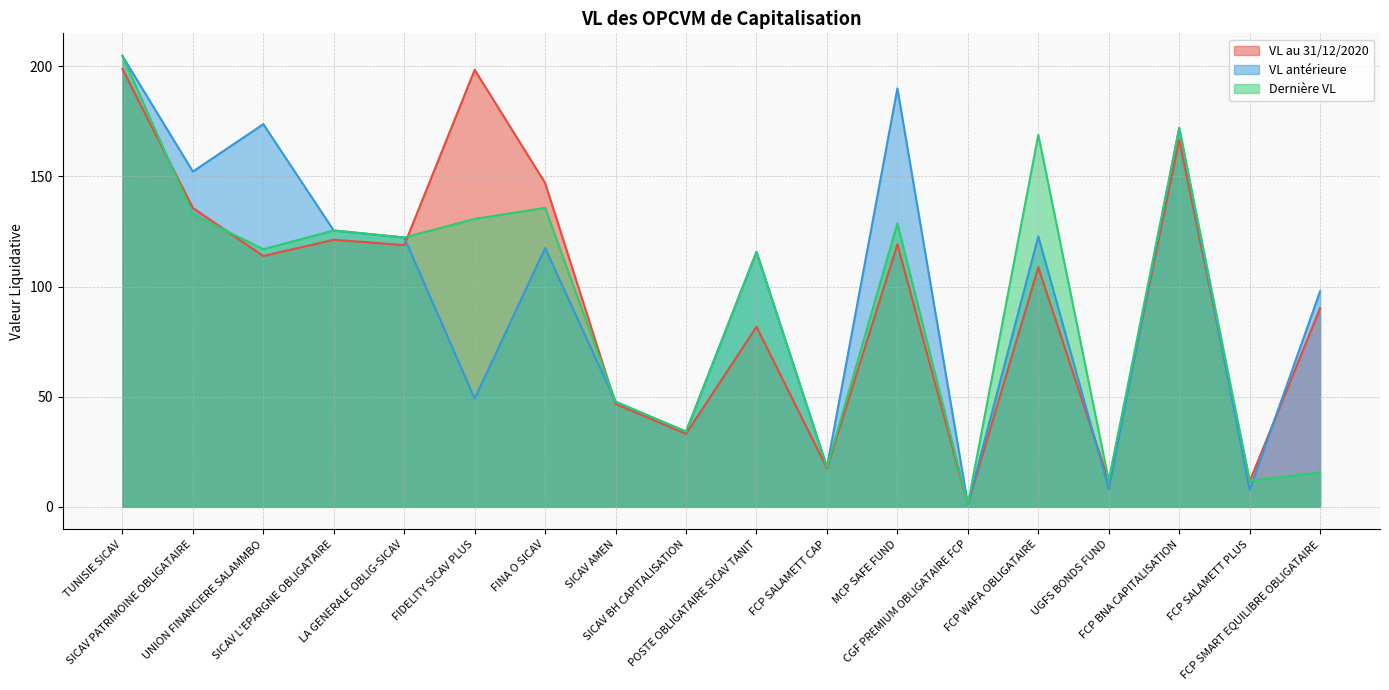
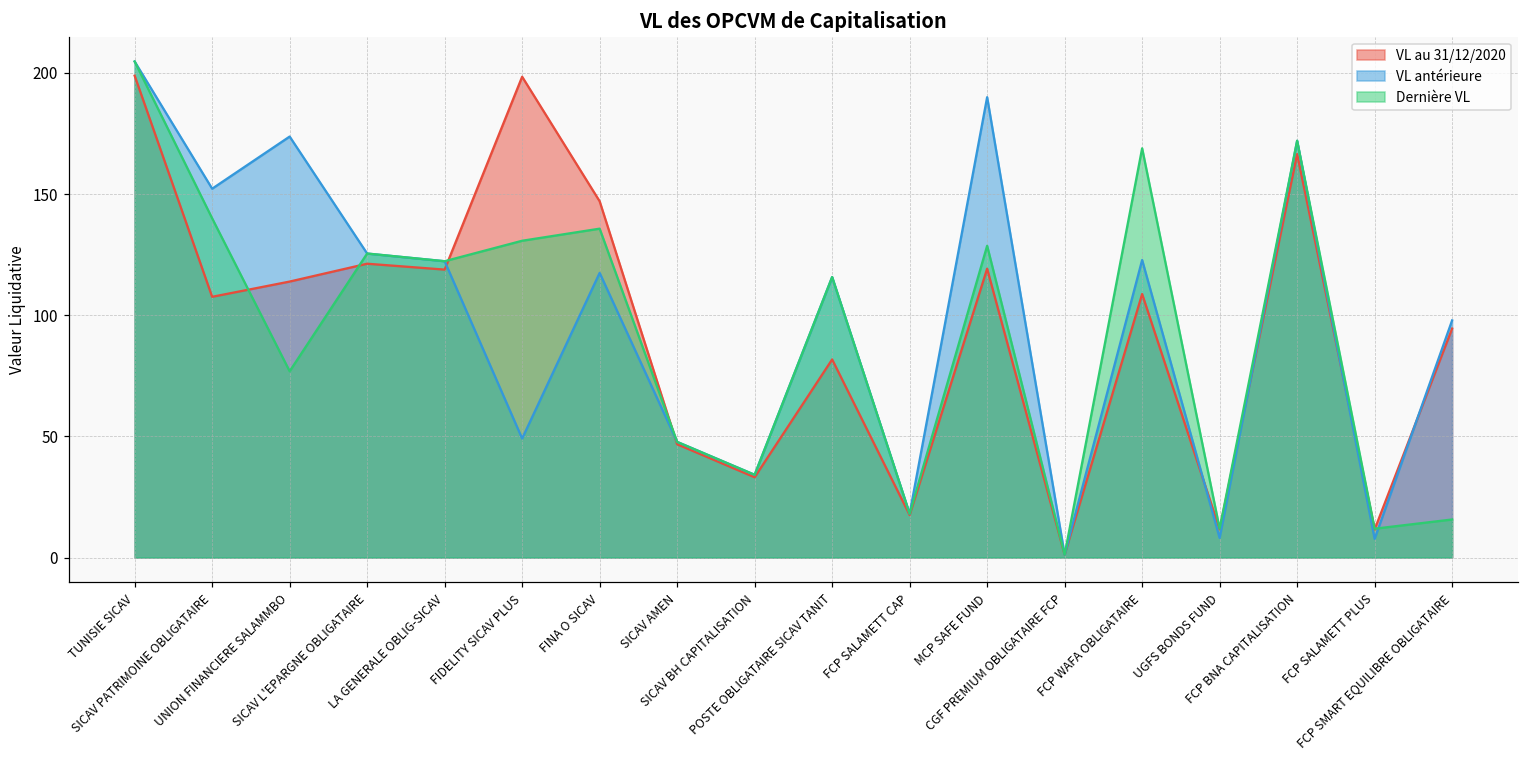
VL au 31/12/2020, SICAV PATRIMOINE OBLIGATAIRE: 136 -> 108
Dernière VL, SICAV PATRIMOINE OBLIGATAIRE: 133 -> 140
Dernière VL, UNION FINANCIERE SALAMMBO: 117 -> 77
VL au 31/12/2020, FCP SMART EQUILIBRE OBLIGATAIRE: 90 -> 94
